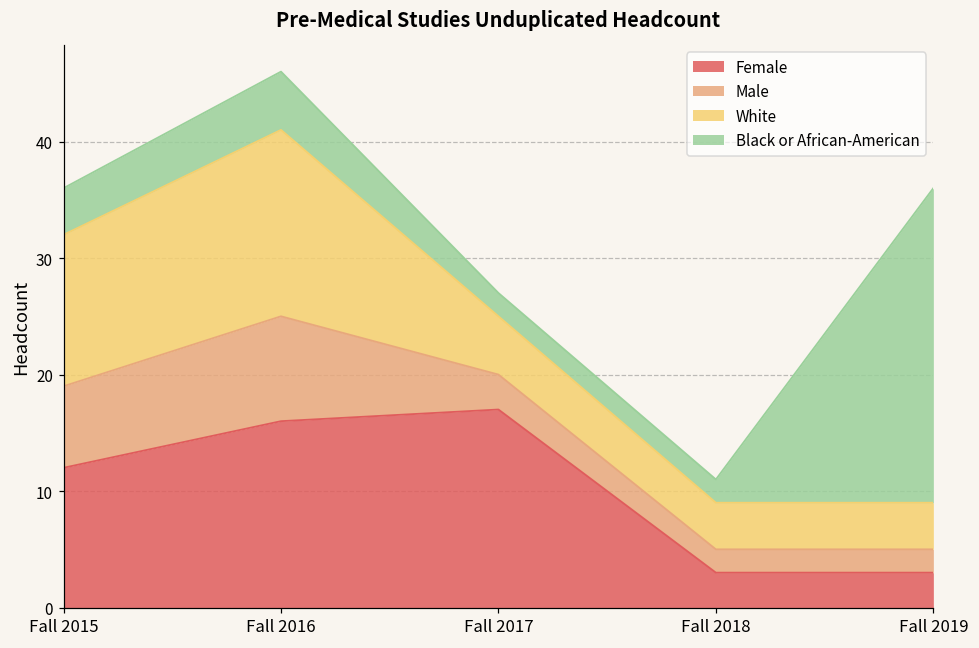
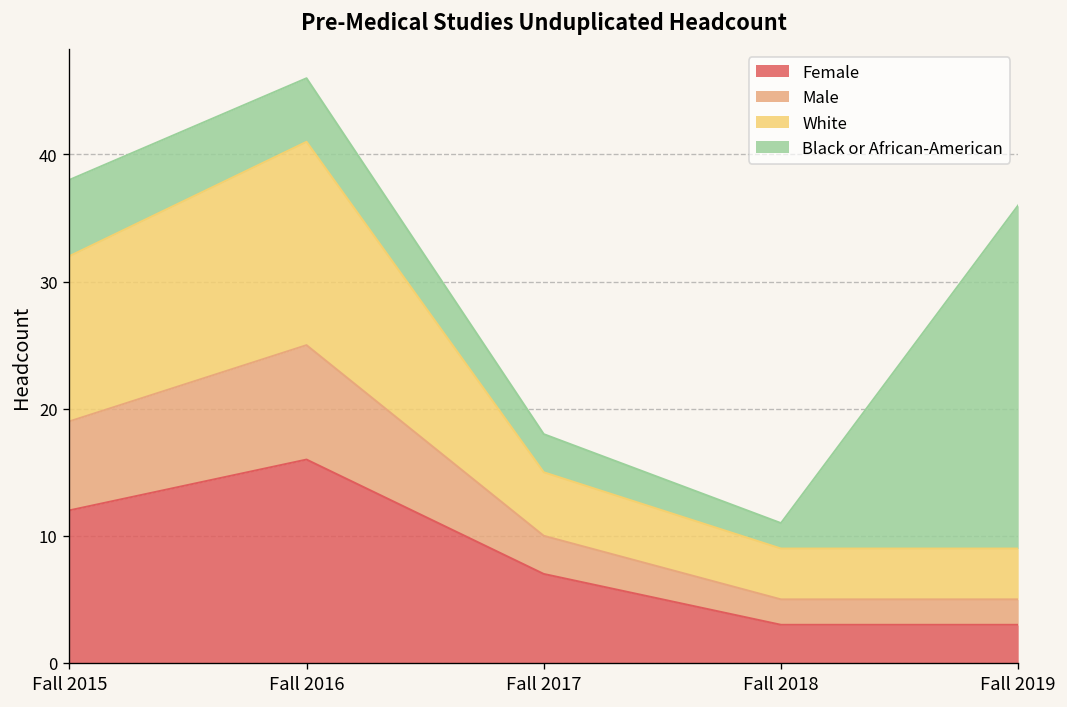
Black or African-American, Fall 2015: 4 -> 6
Female, Fall 2017: 17 -> 7
Black or African-American, Fall 2017: 2 -> 3
